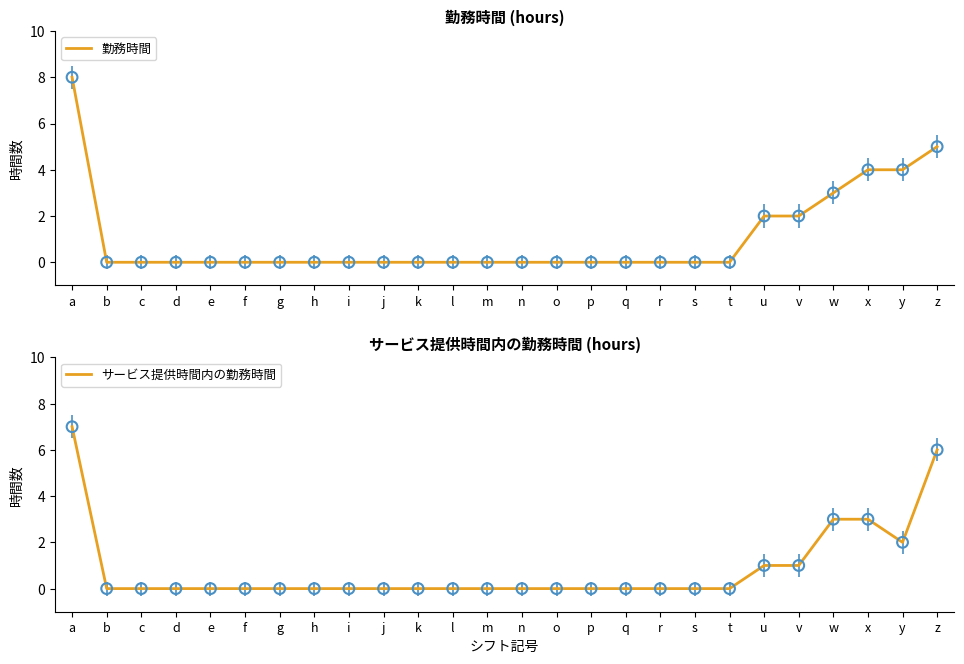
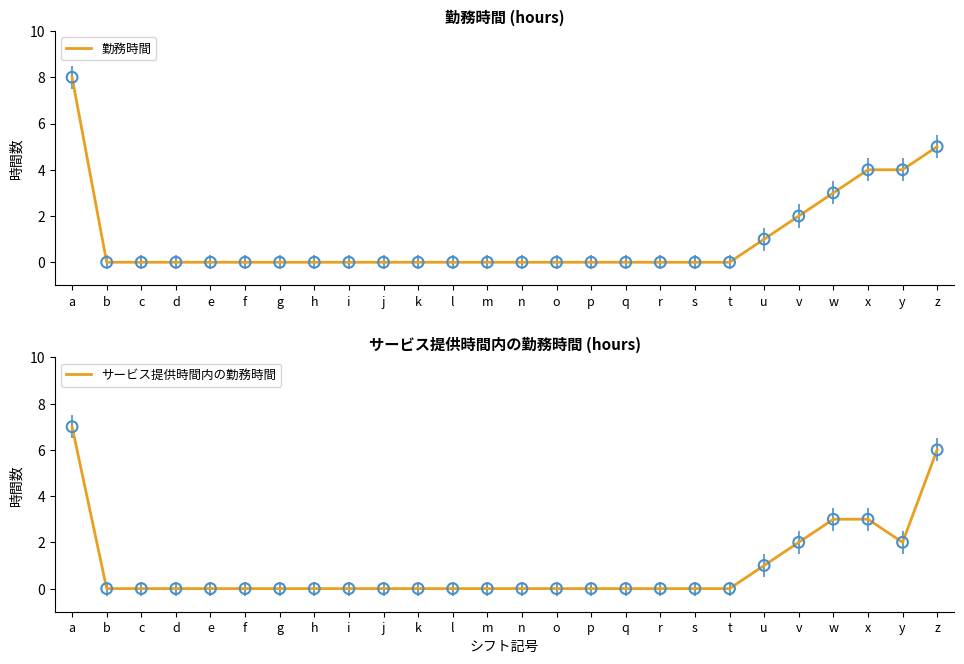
勤務時間 (hours), u: 2 -> 1
サービス提供時間内の勤務時間 (hours), v: 1 -> 2
